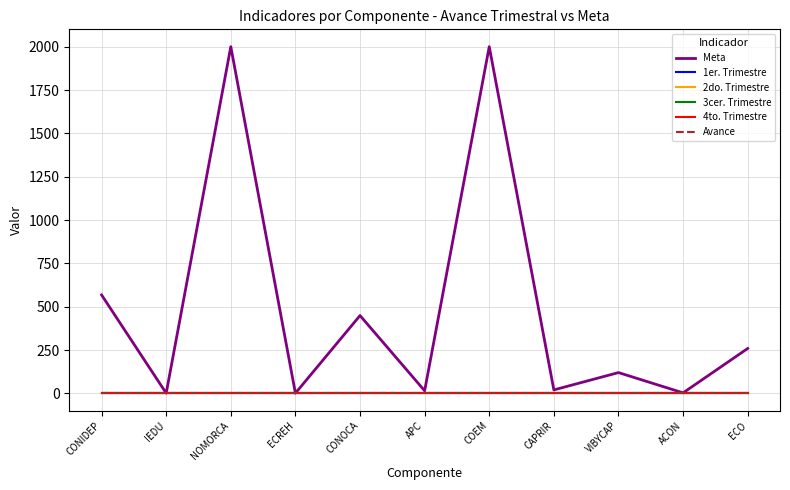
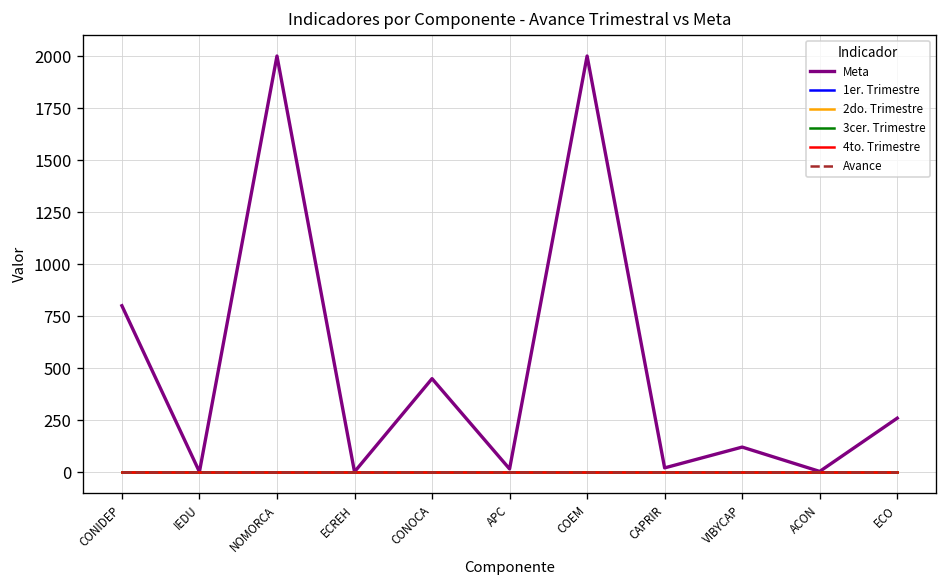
Meta, CONIDEP: 570 -> 800
